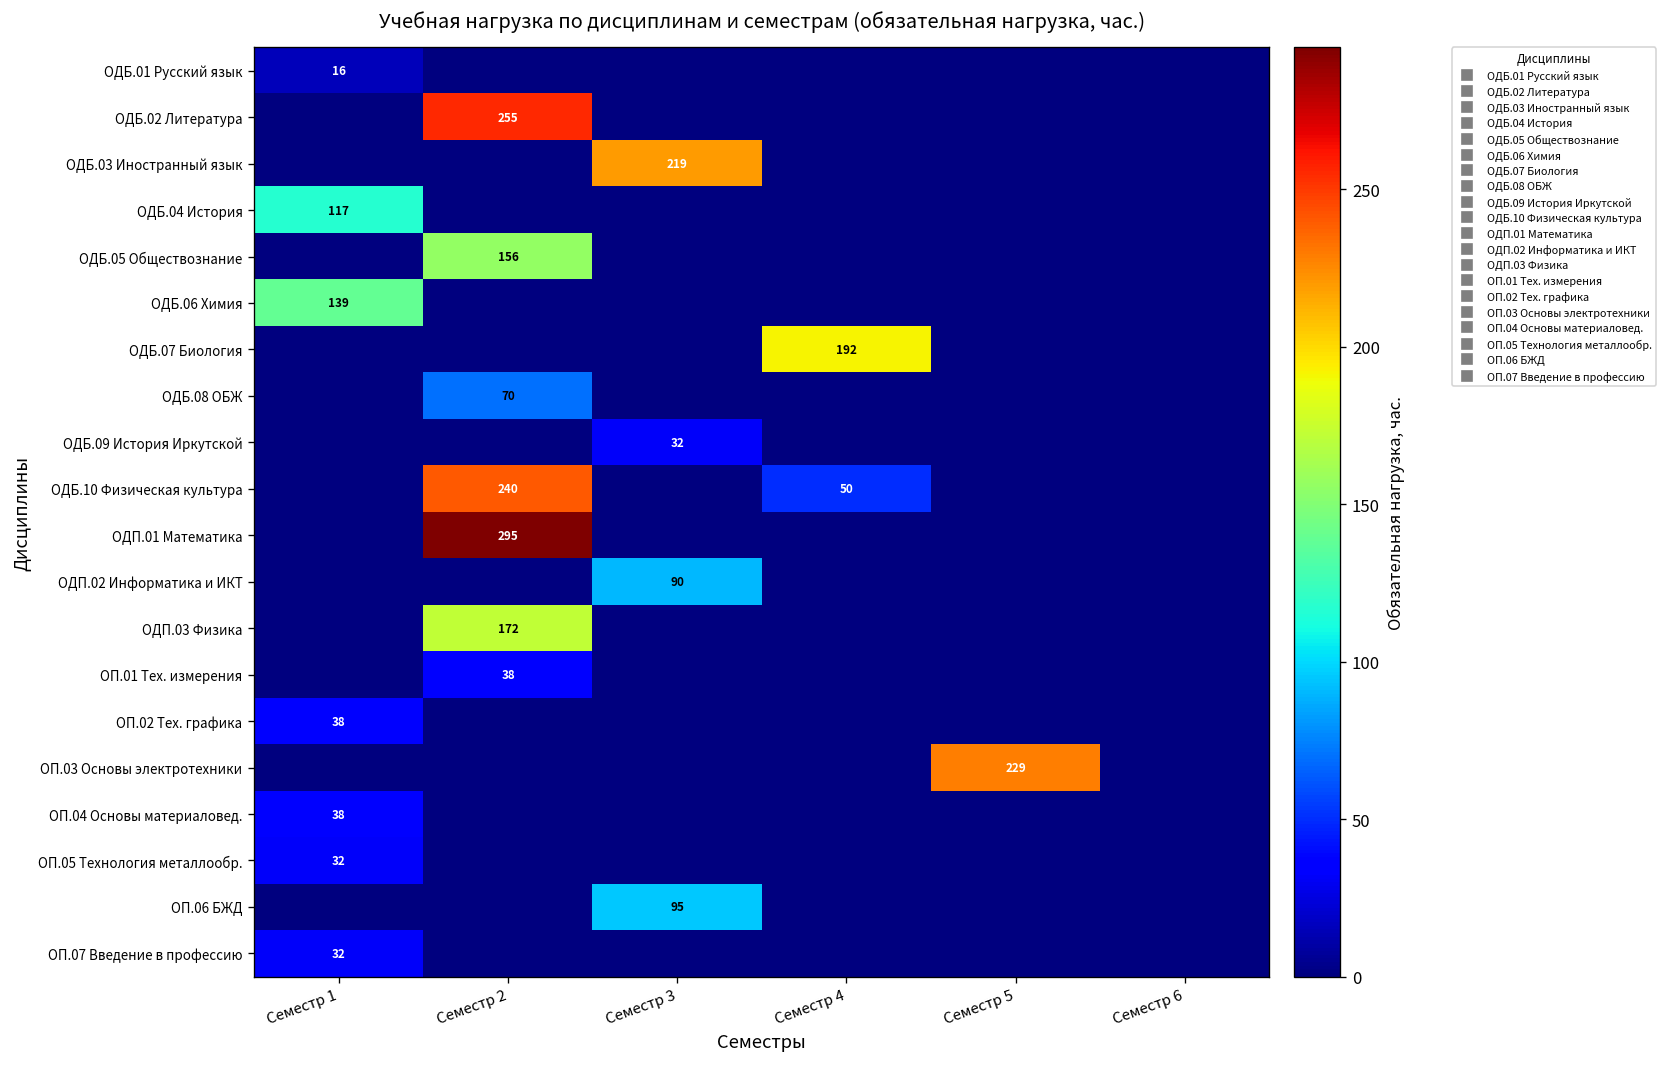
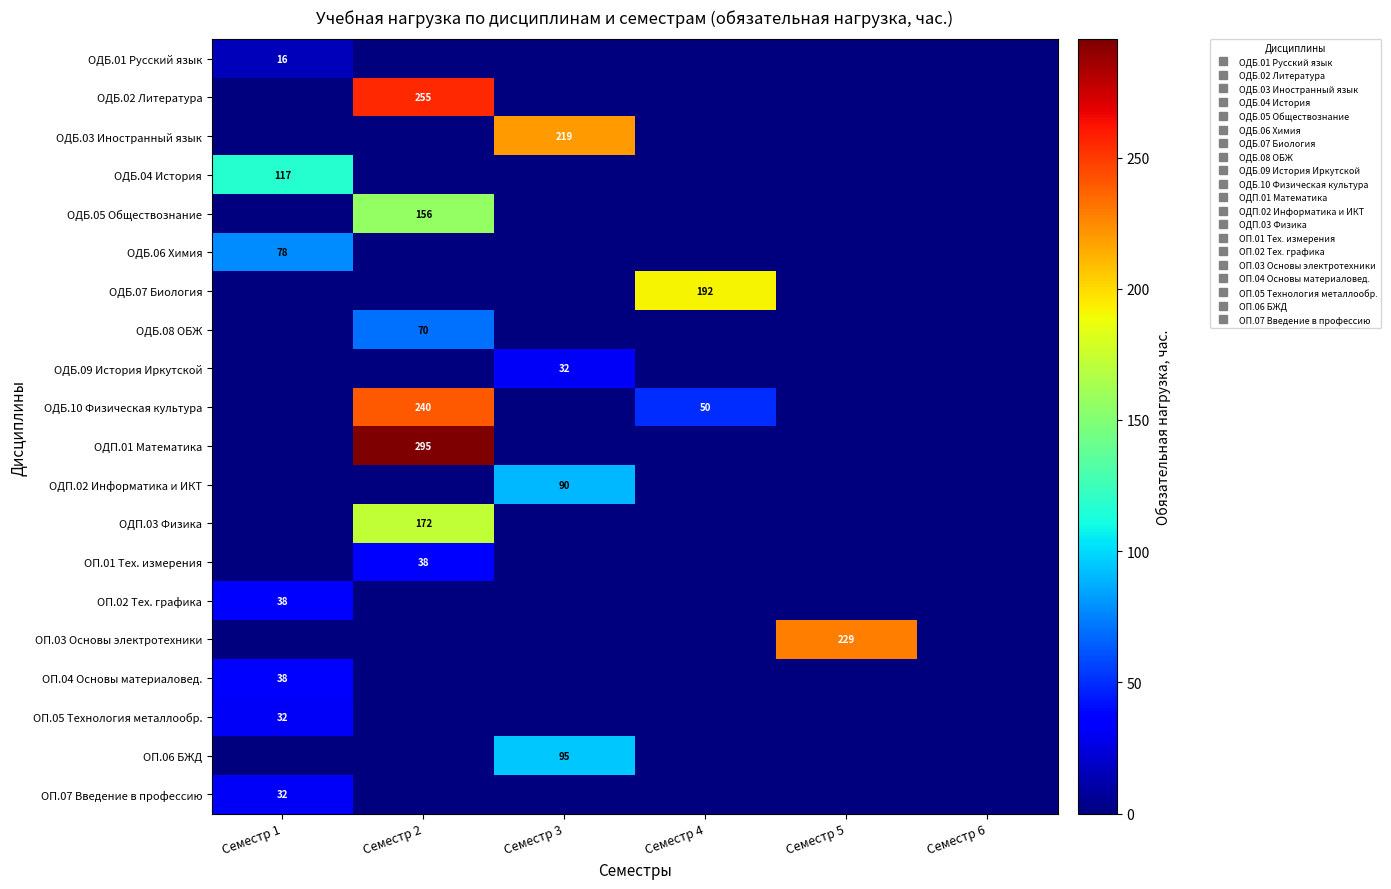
ОДБ.06 Химия, Семестр 1: 139 -> 78
